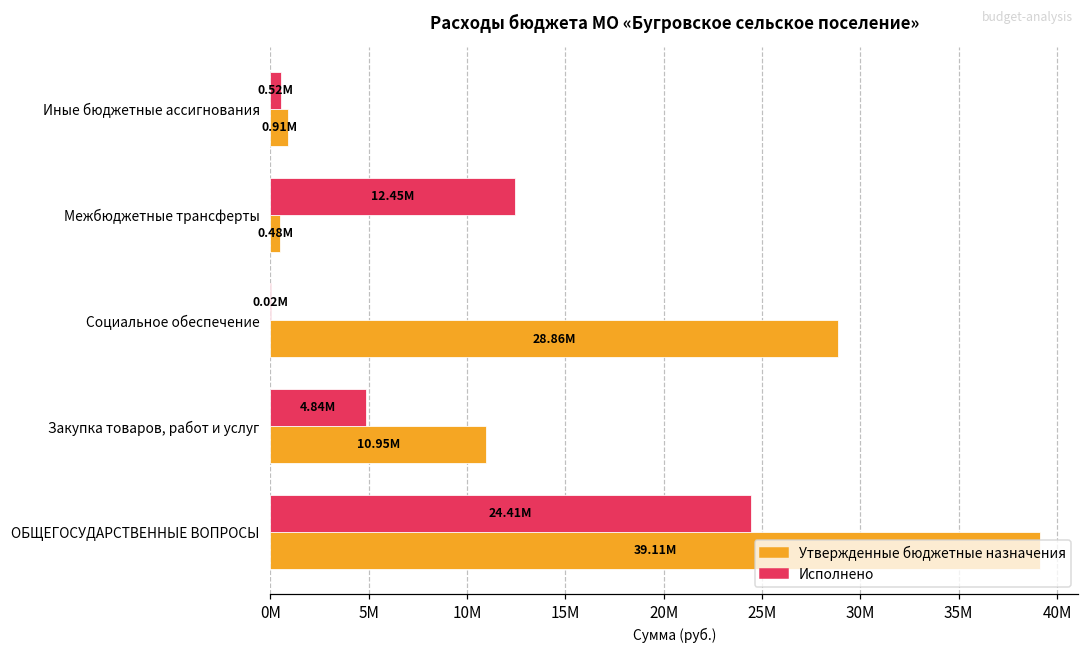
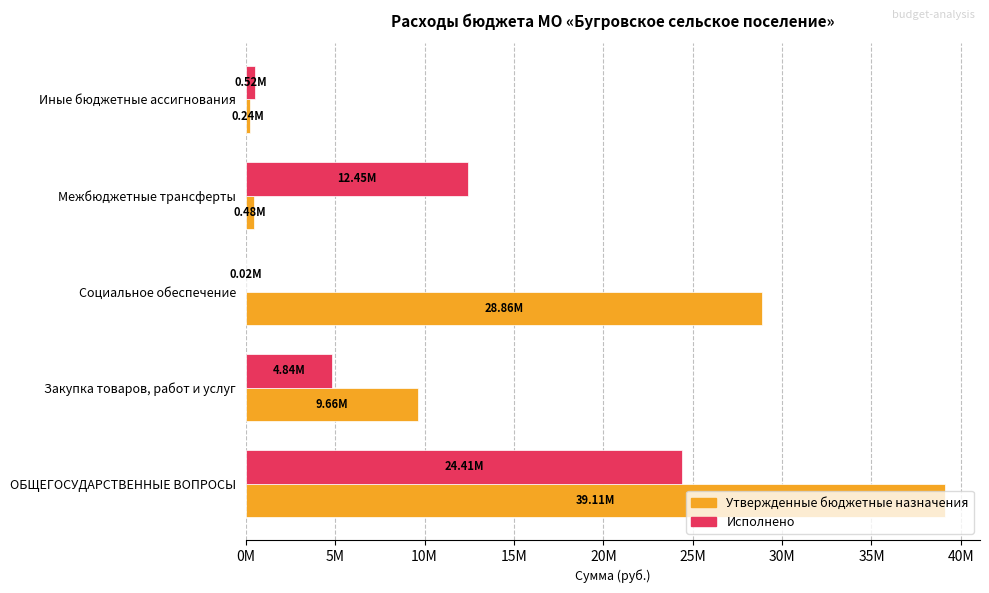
Утвержденные бюджетные назначения, Иные бюджетные ассигнования: 0.91M -> 0.24M
Утвержденные бюджетные назначения, Закупка товаров, работ и услуг: 10.95M -> 9.66M
